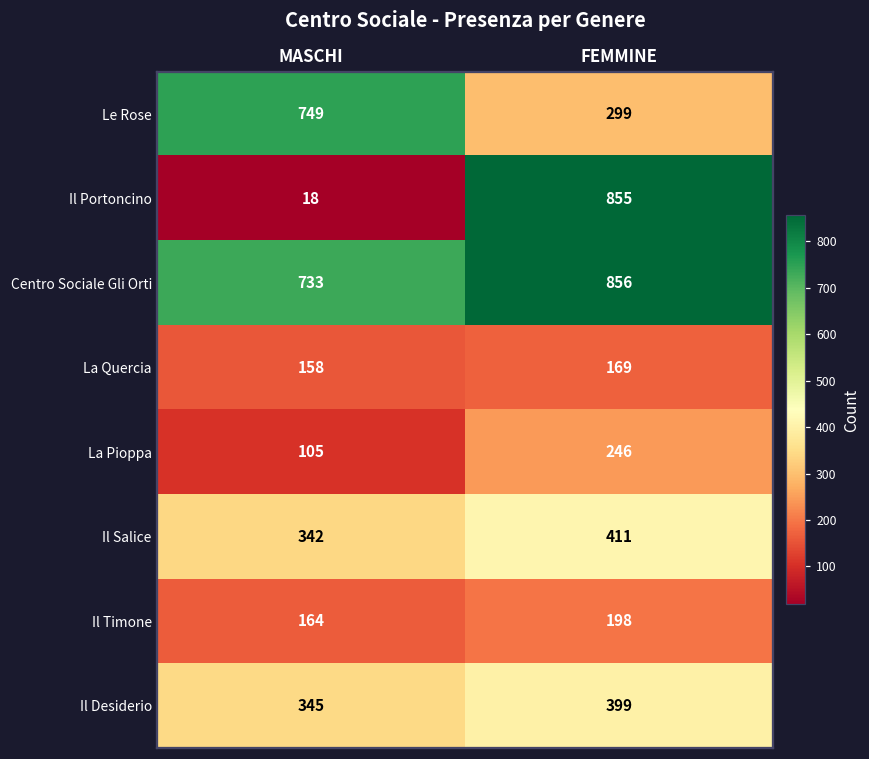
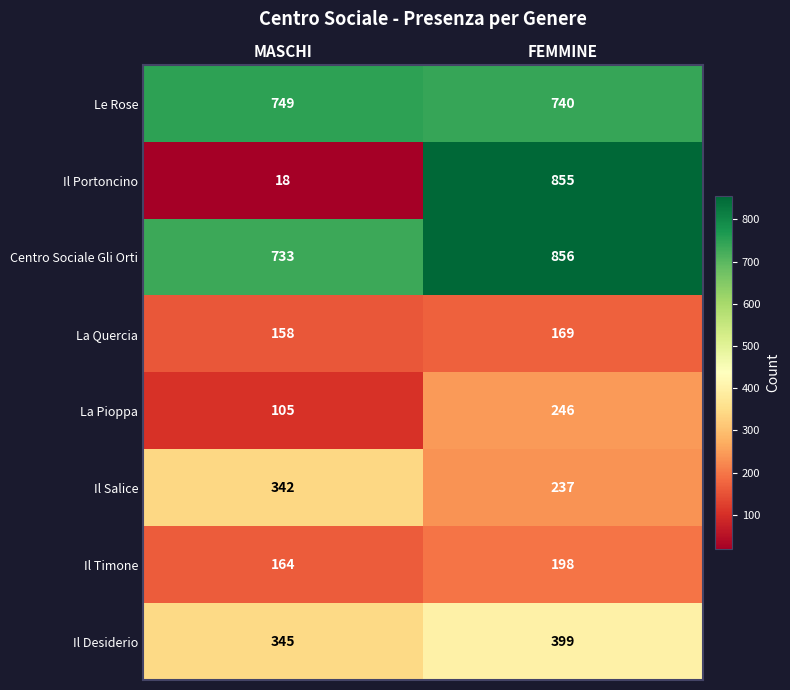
Le Rose, FEMMINE: 299 -> 740
Il Salice, FEMMINE: 411 -> 237
